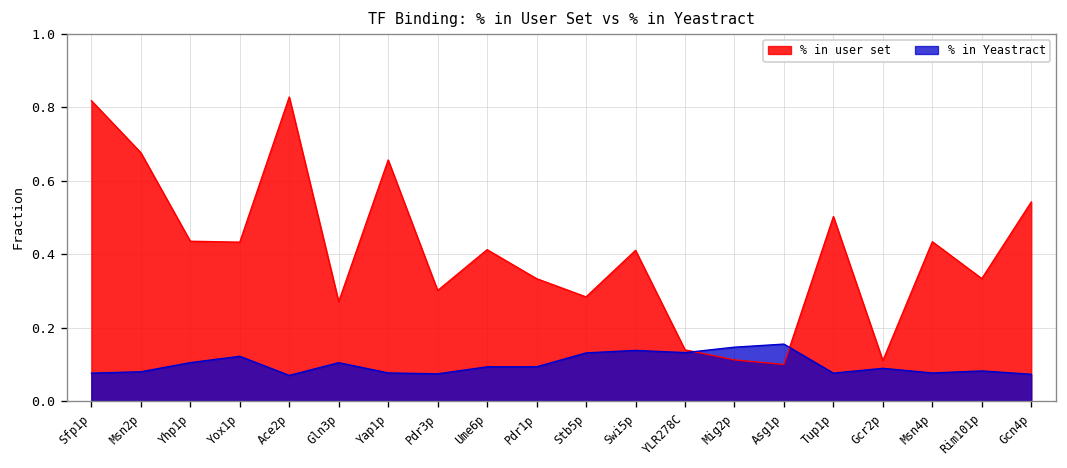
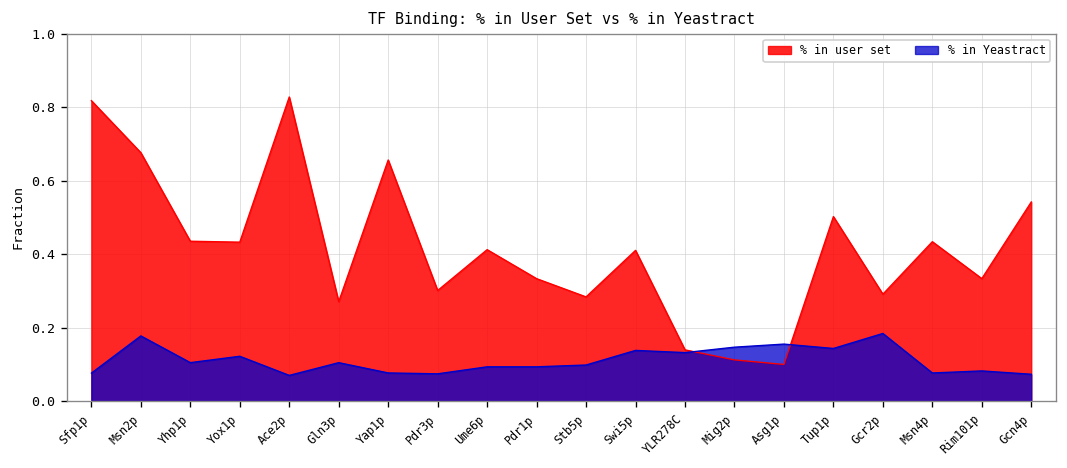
% in Yeastract, Msn2p: 0.08 -> 0.18
% in Yeastract, Stb5p: 0.13 -> 0.10
% in Yeastract, Tup1p: 0.08 -> 0.14
% in user set, Gcr2p: 0.11 -> 0.29
% in Yeastract, Gcr2p: 0.09 -> 0.18
